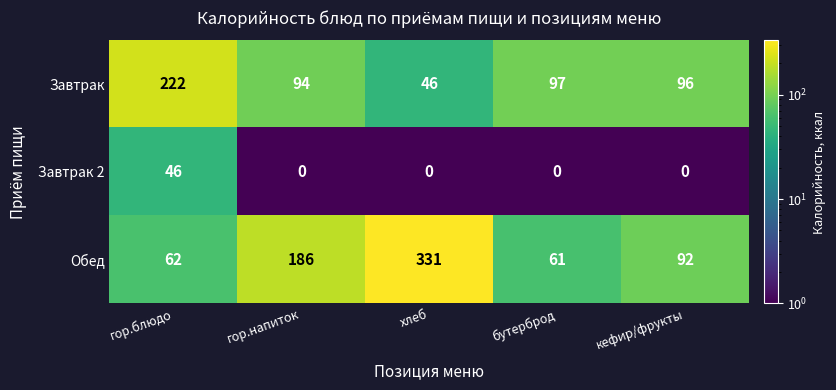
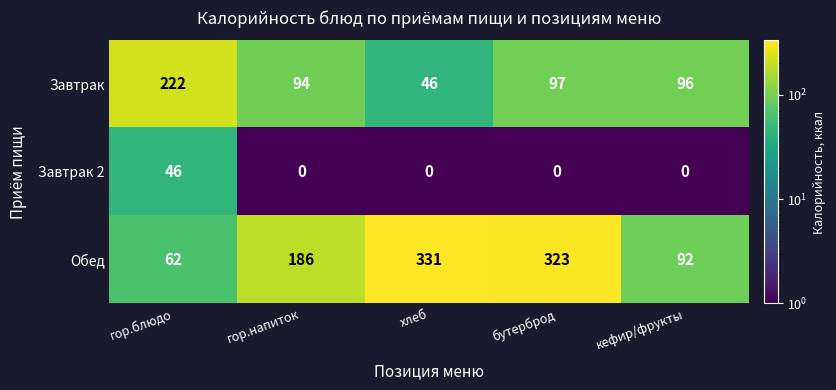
Обед, бутерброд: 61 -> 323
